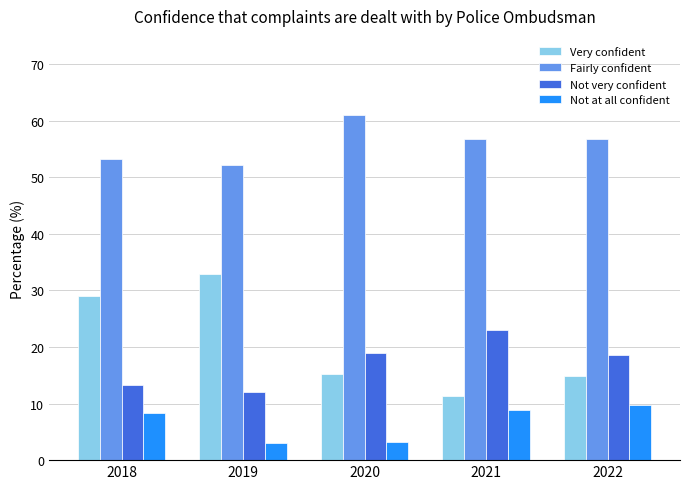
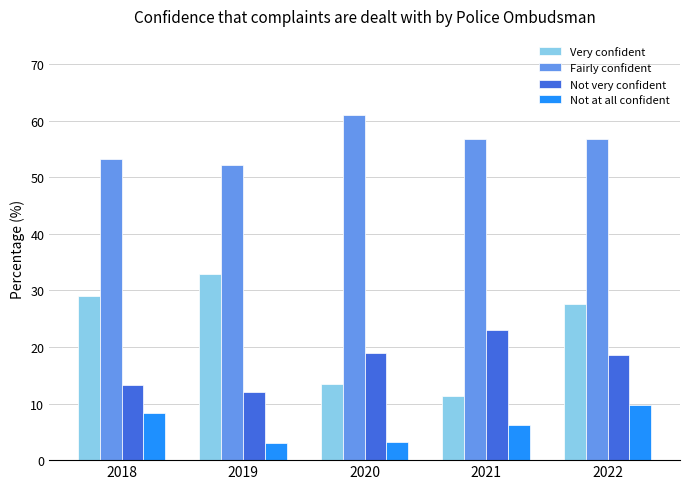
Very confident, 2020: 15 -> 13
Not at all confident, 2021: 9 -> 6
Very confident, 2022: 15 -> 28
